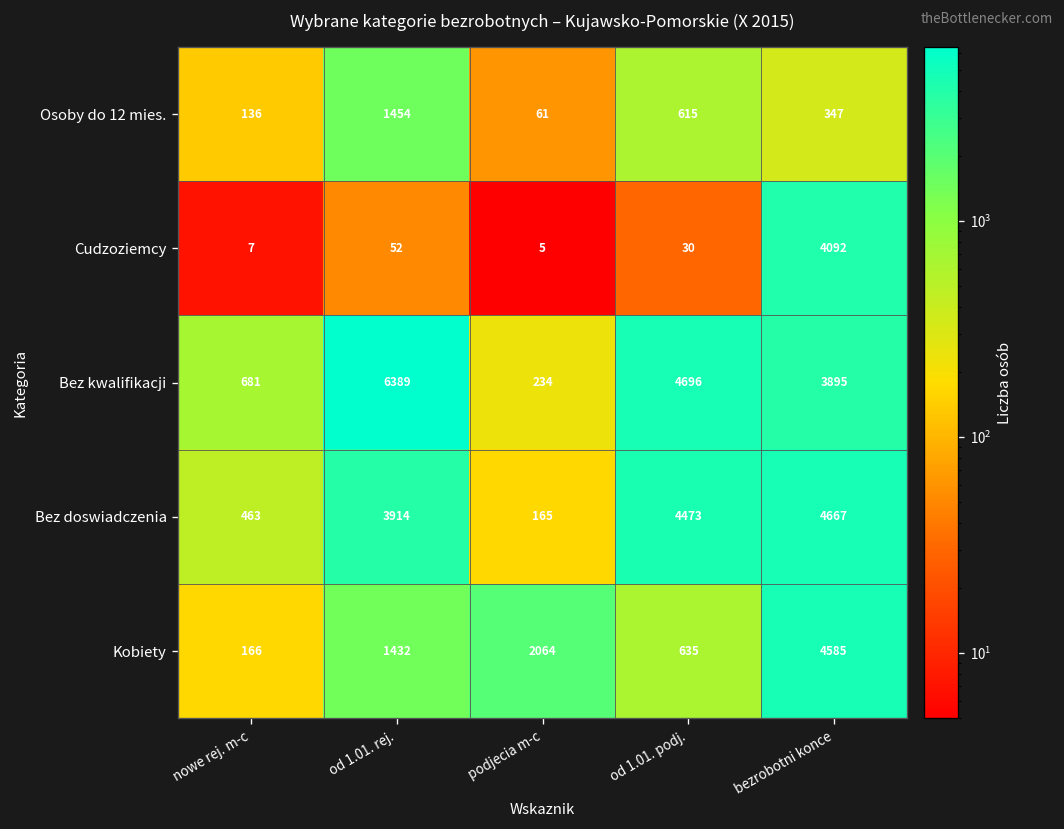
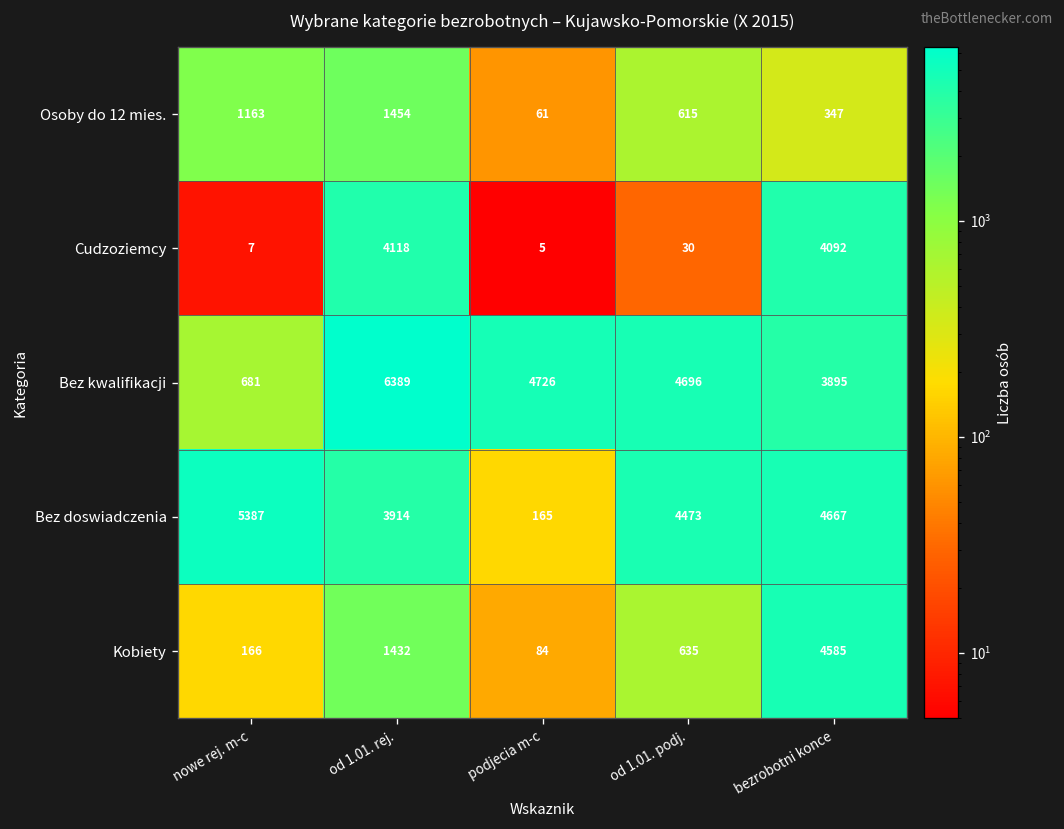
Osoby do 12 mies., nowe rej. m-c: 136 -> 1163
Cudzoziemcy, od 1.01. rej.: 52 -> 4118
Bez kwalifikacji, podjecia m-c: 234 -> 4726
Bez doswiadczenia, nowe rej. m-c: 463 -> 5387
Kobiety, podjecia m-c: 2064 -> 84
